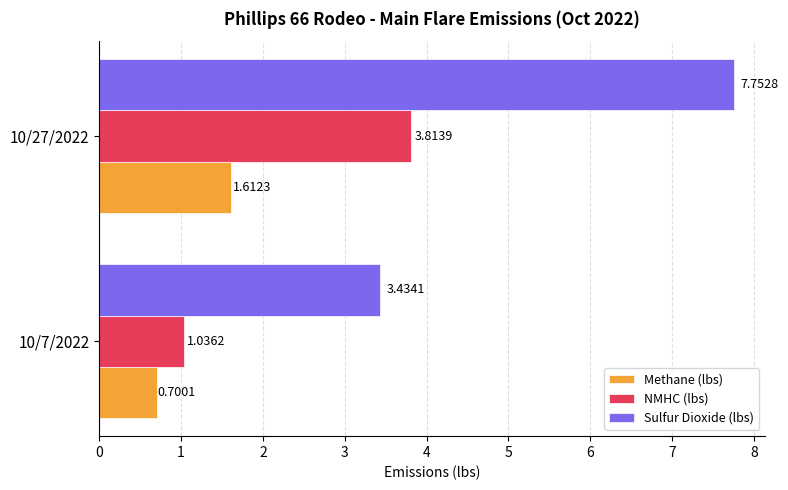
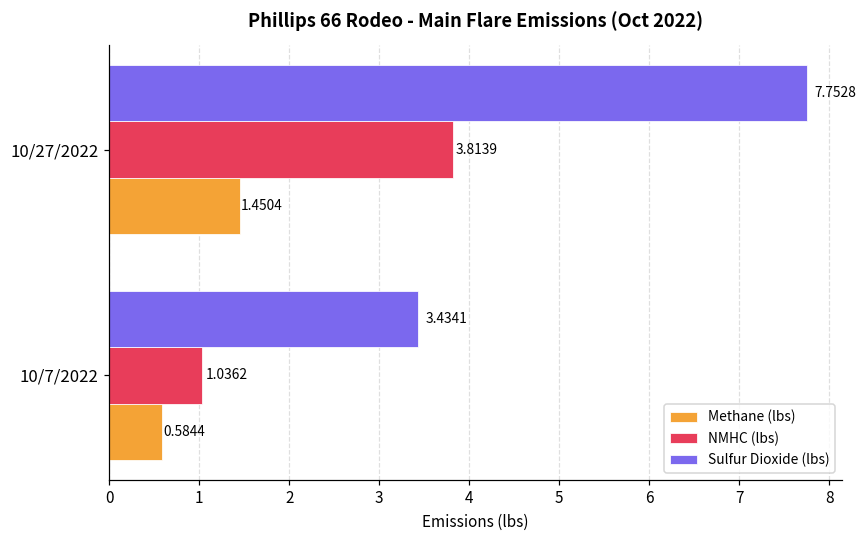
Methane (lbs), 10/27/2022: 1.6123 -> 1.4504
Methane (lbs), 10/7/2022: 0.7001 -> 0.5844
